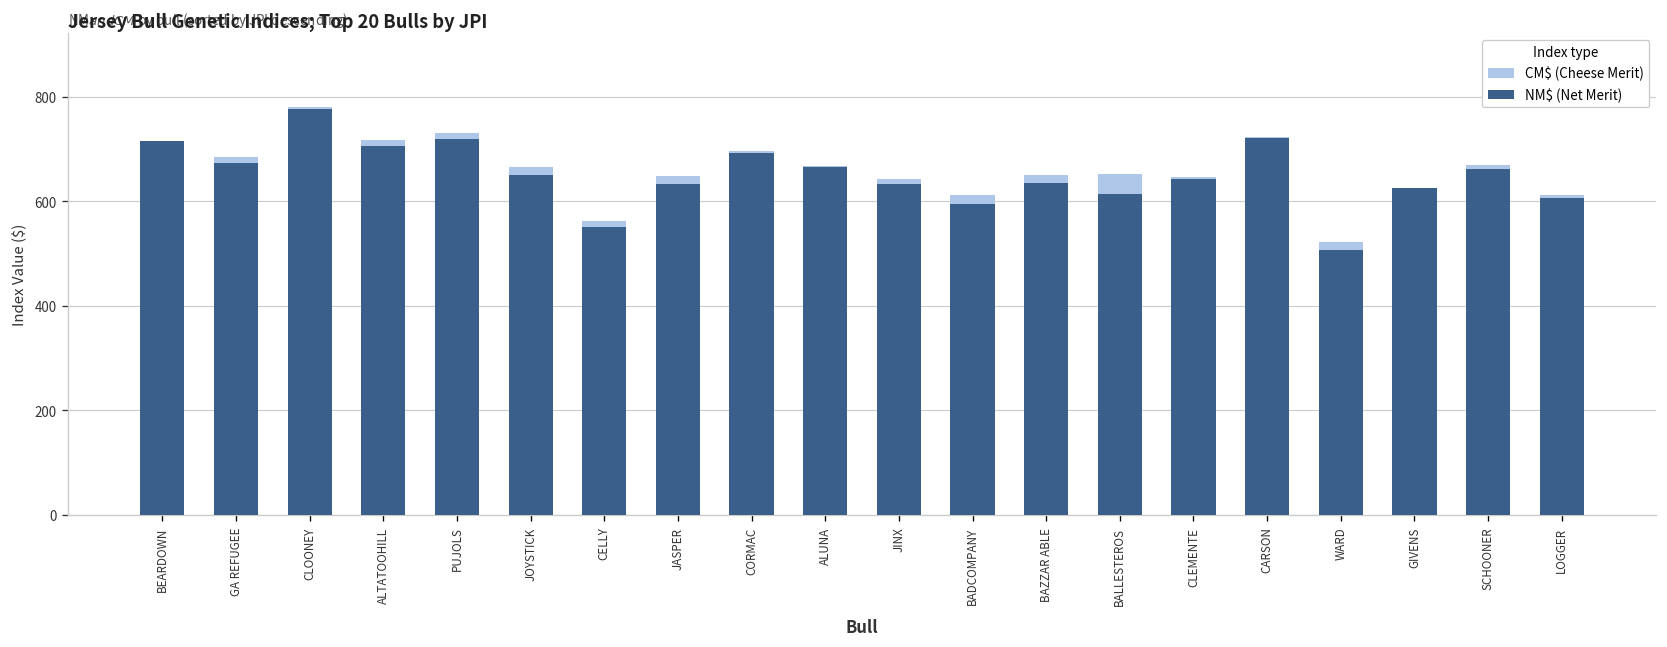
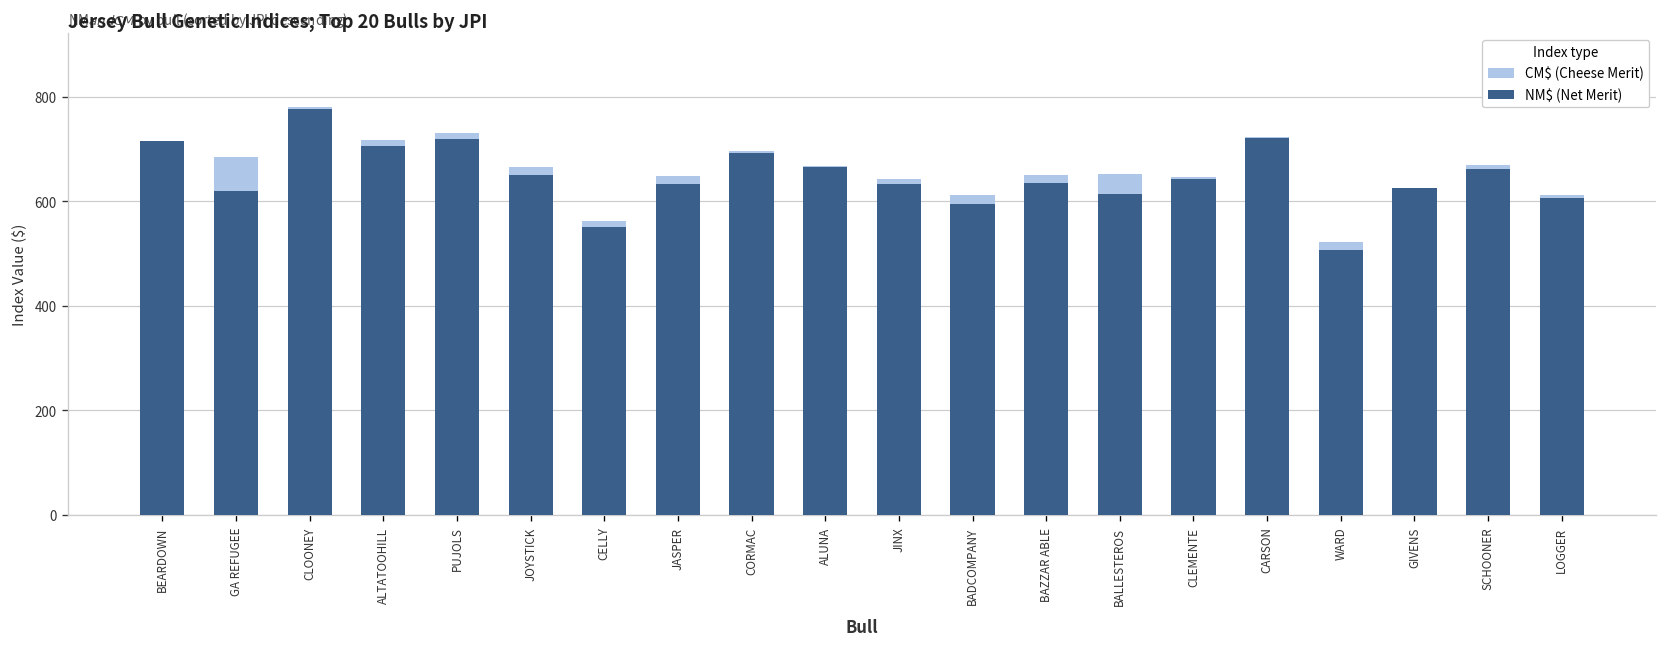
NM$ (Net Merit), GA REFUGEE: 670 -> 620
